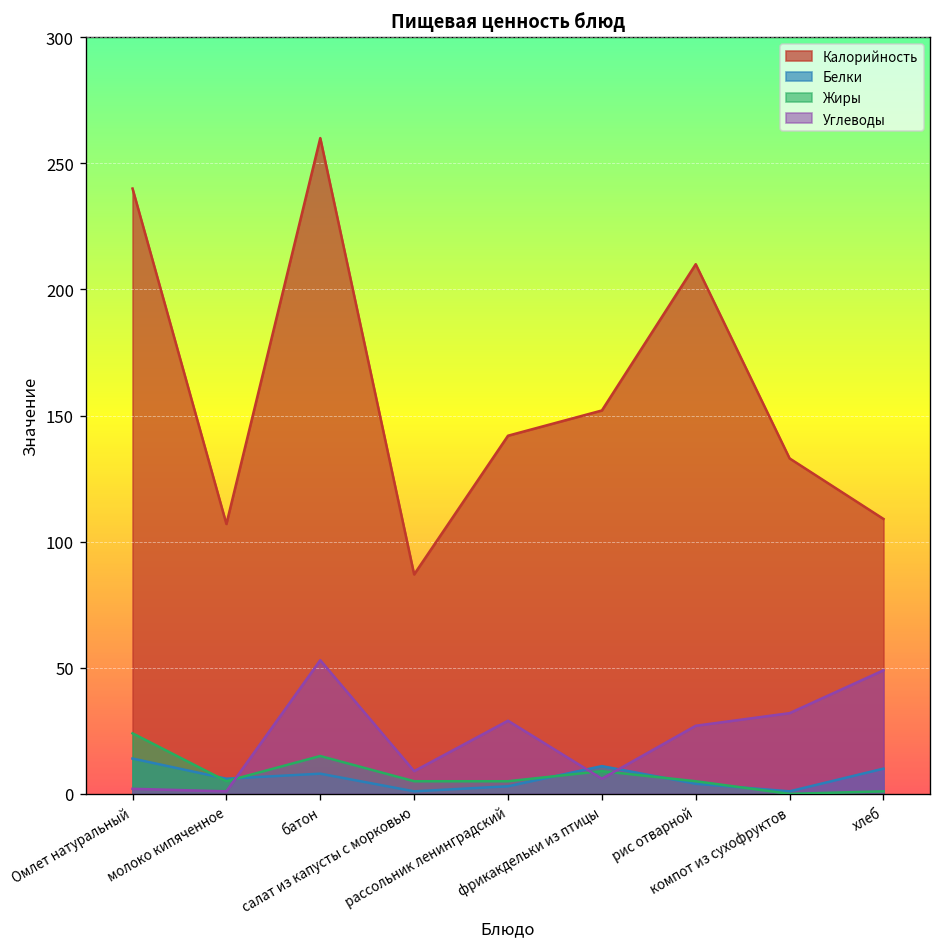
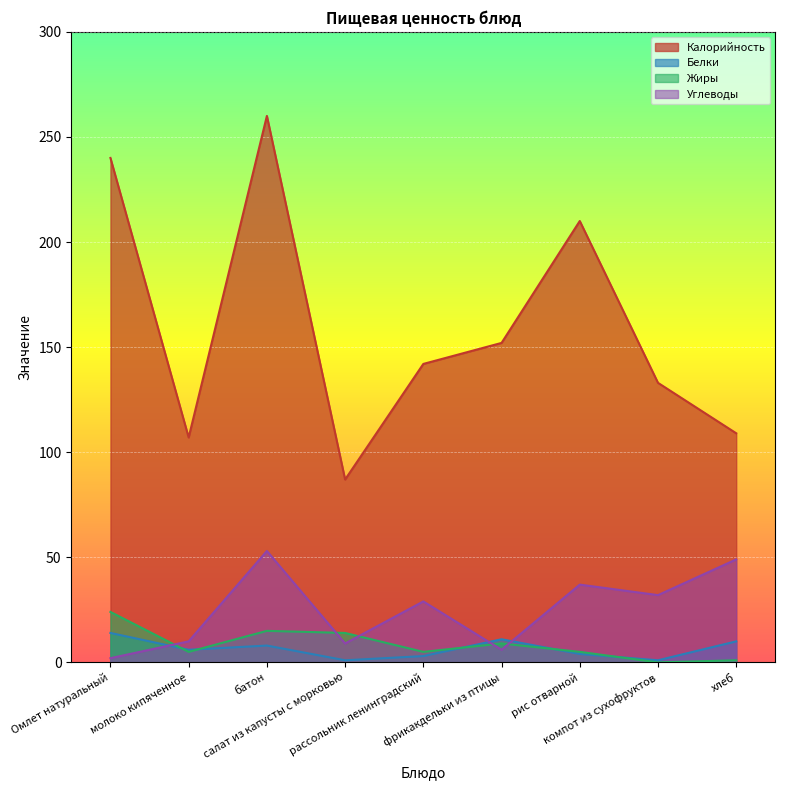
Углеводы, молоко кипяченное: 1 -> 10
Жиры, салат из капусты с морковью: 5 -> 14
Углеводы, рис отварной: 27 -> 37
